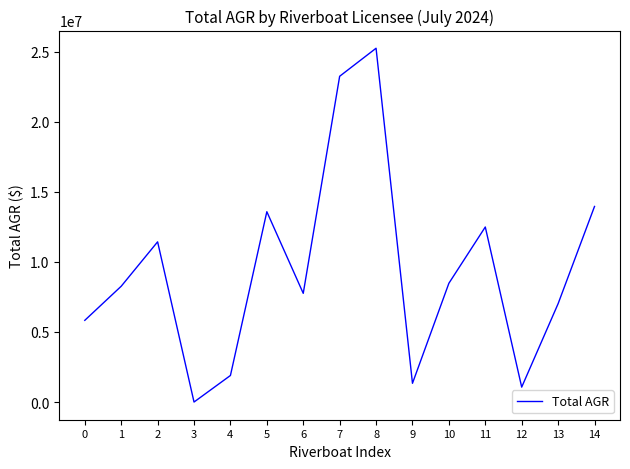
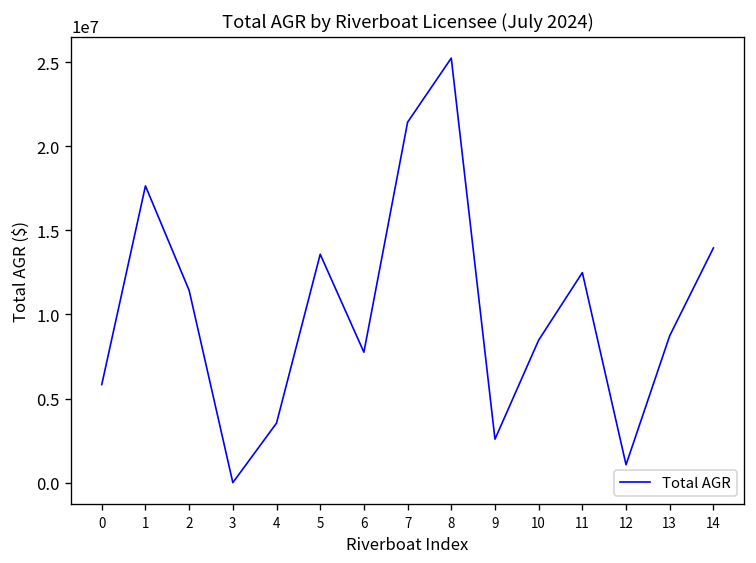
1: 8300000 -> 17600000
4: 1900000 -> 3500000
7: 23200000 -> 21400000
9: 1300000 -> 2600000
13: 7000000 -> 8700000
